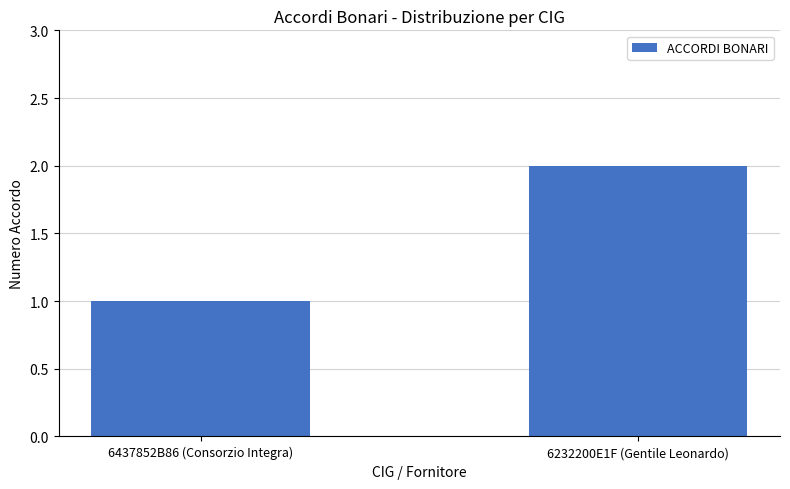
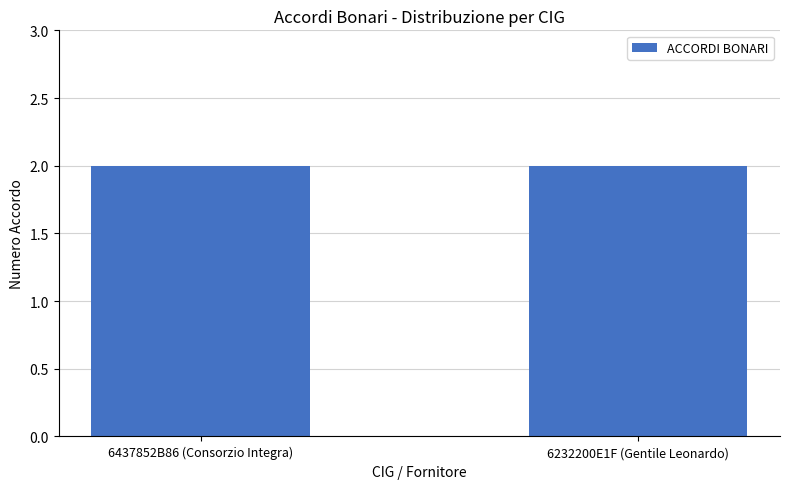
6437852B86 (Consorzio Integra): 1 -> 2
